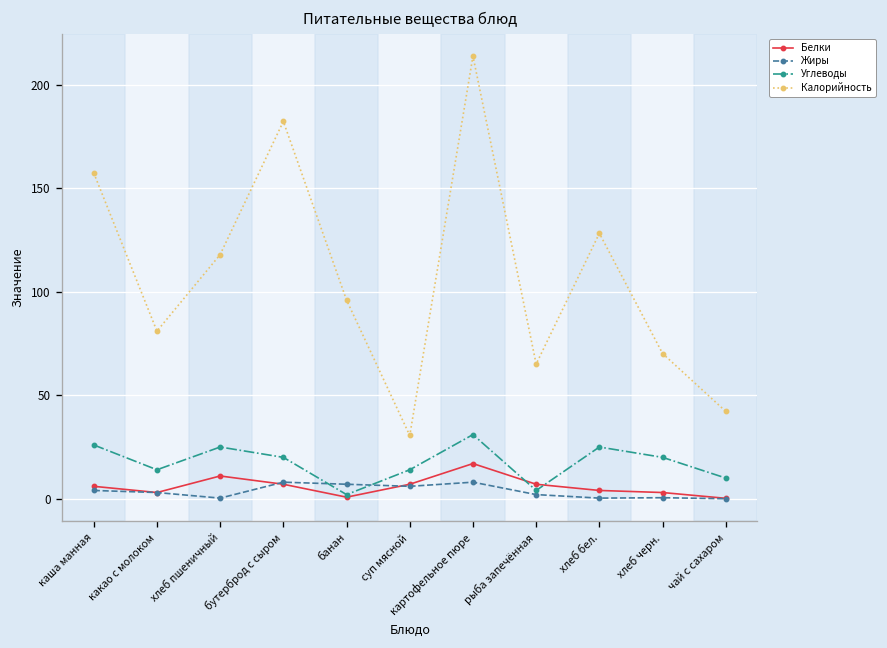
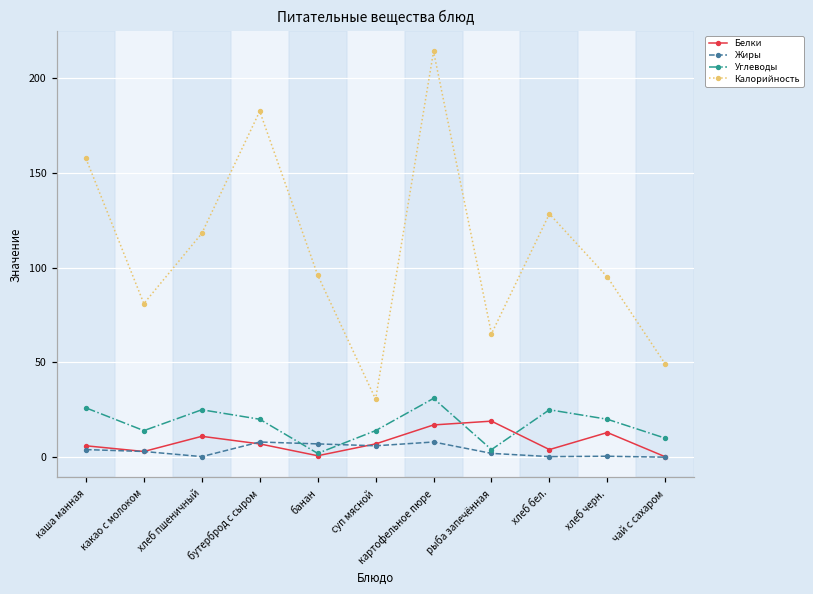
Белки, рыба запечённая: 7 -> 19
Белки, хлеб черн.: 3 -> 13
Калорийность, хлеб черн.: 70 -> 95
Калорийность, чай с сахаром: 42 -> 49
